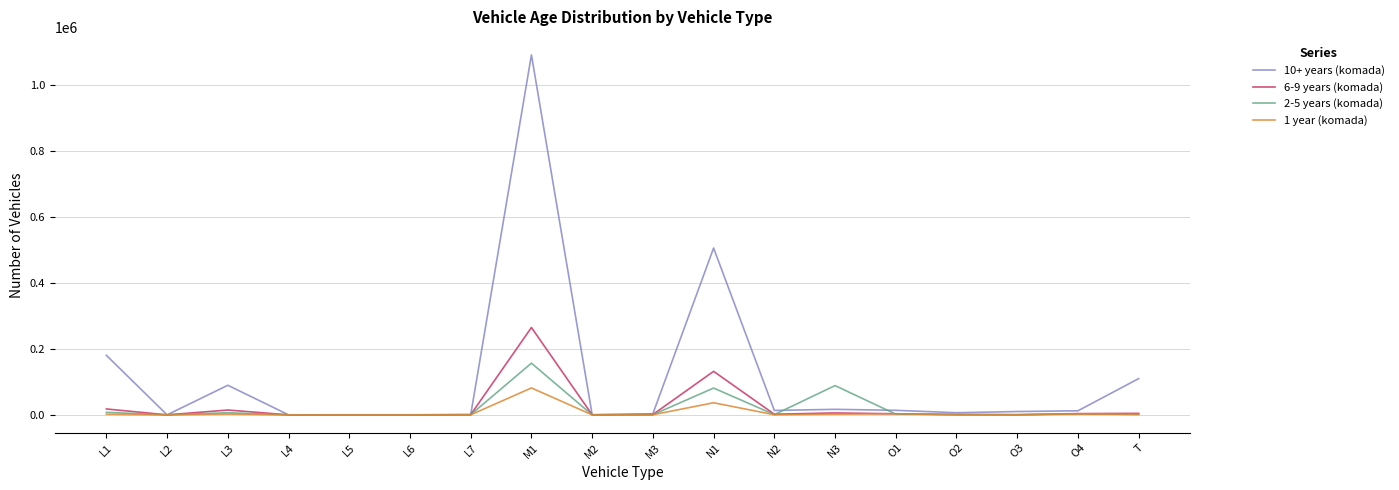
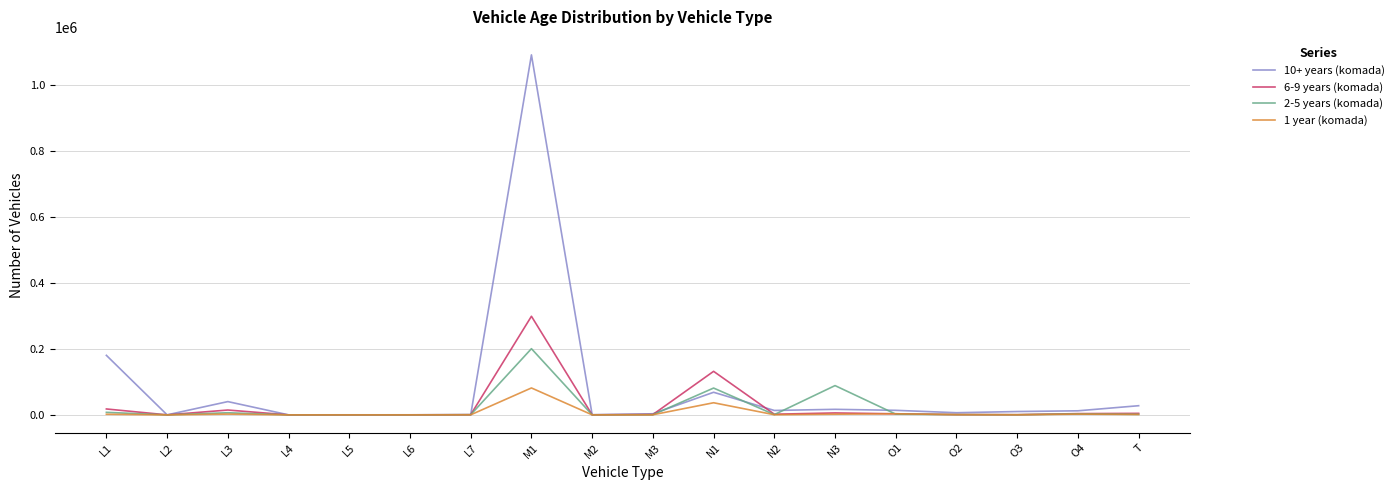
10+ years (komada), L3: 90000 -> 40000
6-9 years (komada), M1: 260000 -> 300000
2-5 years (komada), M1: 160000 -> 200000
10+ years (komada), N1: 510000 -> 70000
10+ years (komada), T: 110000 -> 30000
